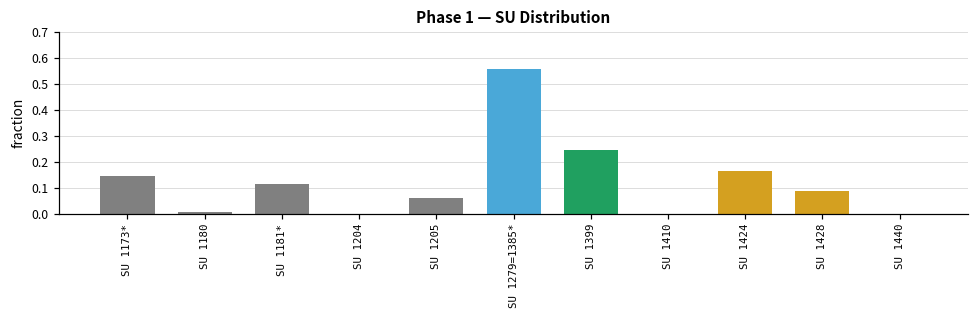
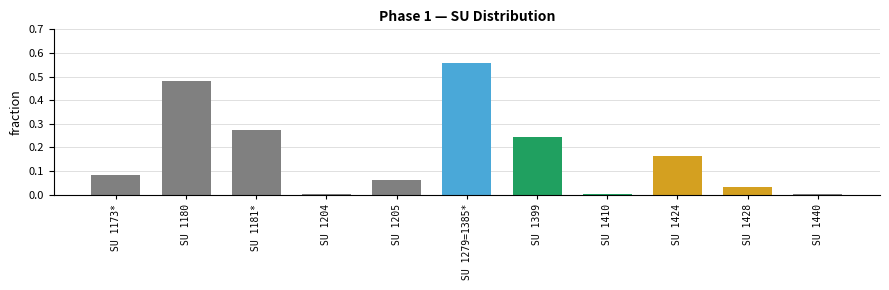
SU 1173*: 0.15 -> 0.08
SU 1180: 0.01 -> 0.48
SU 1181*: 0.12 -> 0.27
SU 1428: 0.09 -> 0.03
